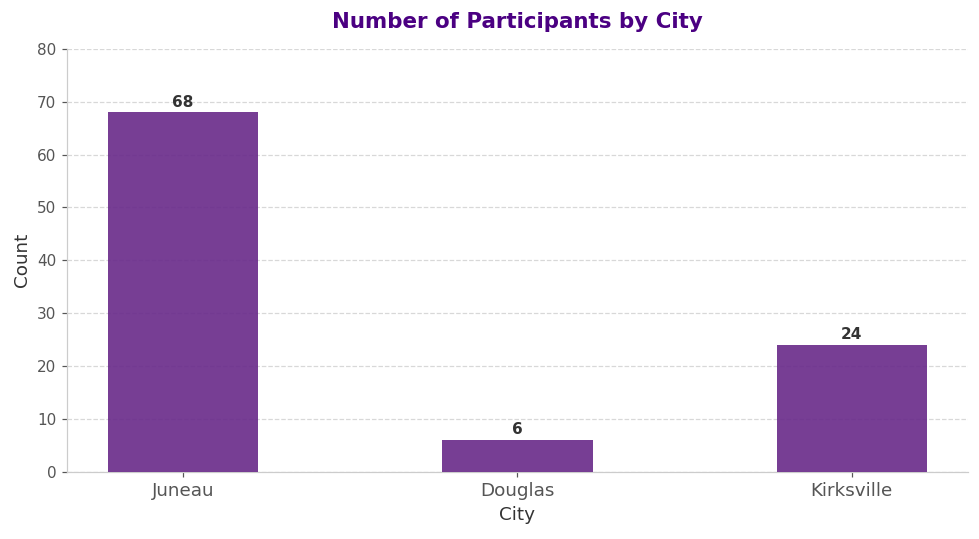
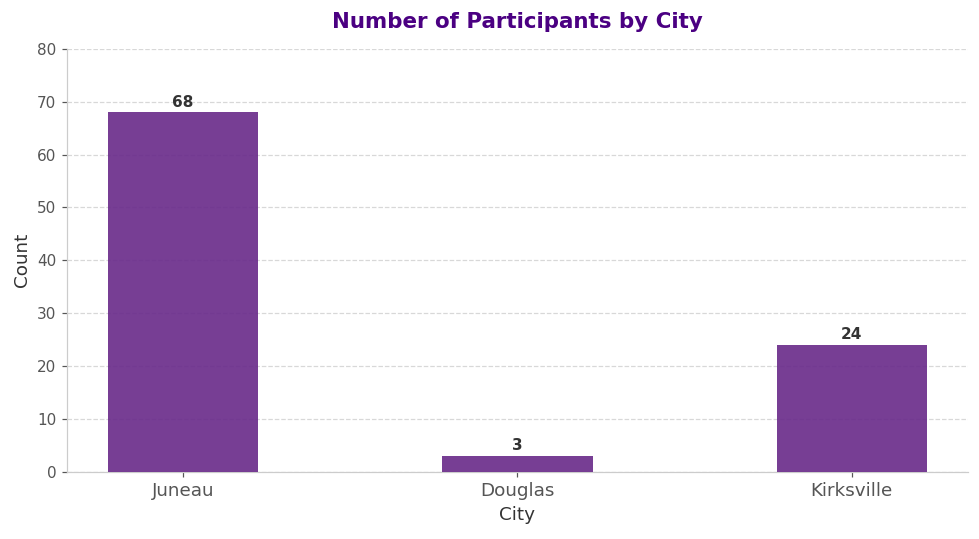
Douglas: 6 -> 3
